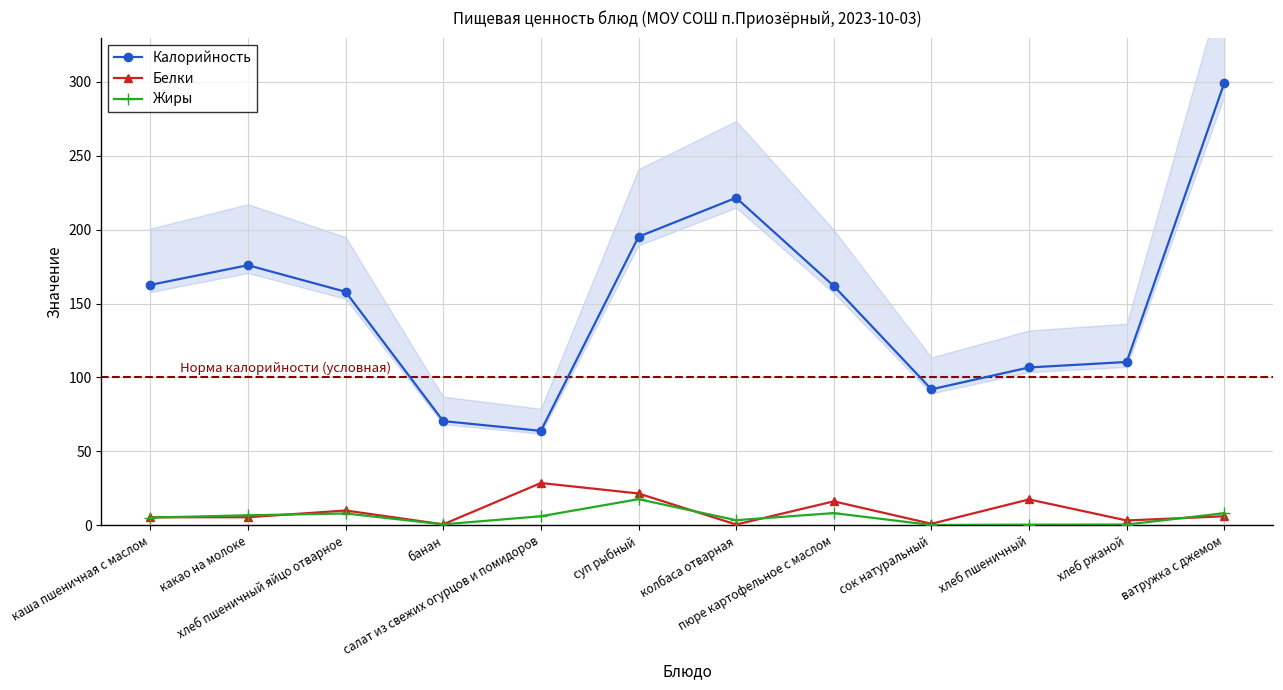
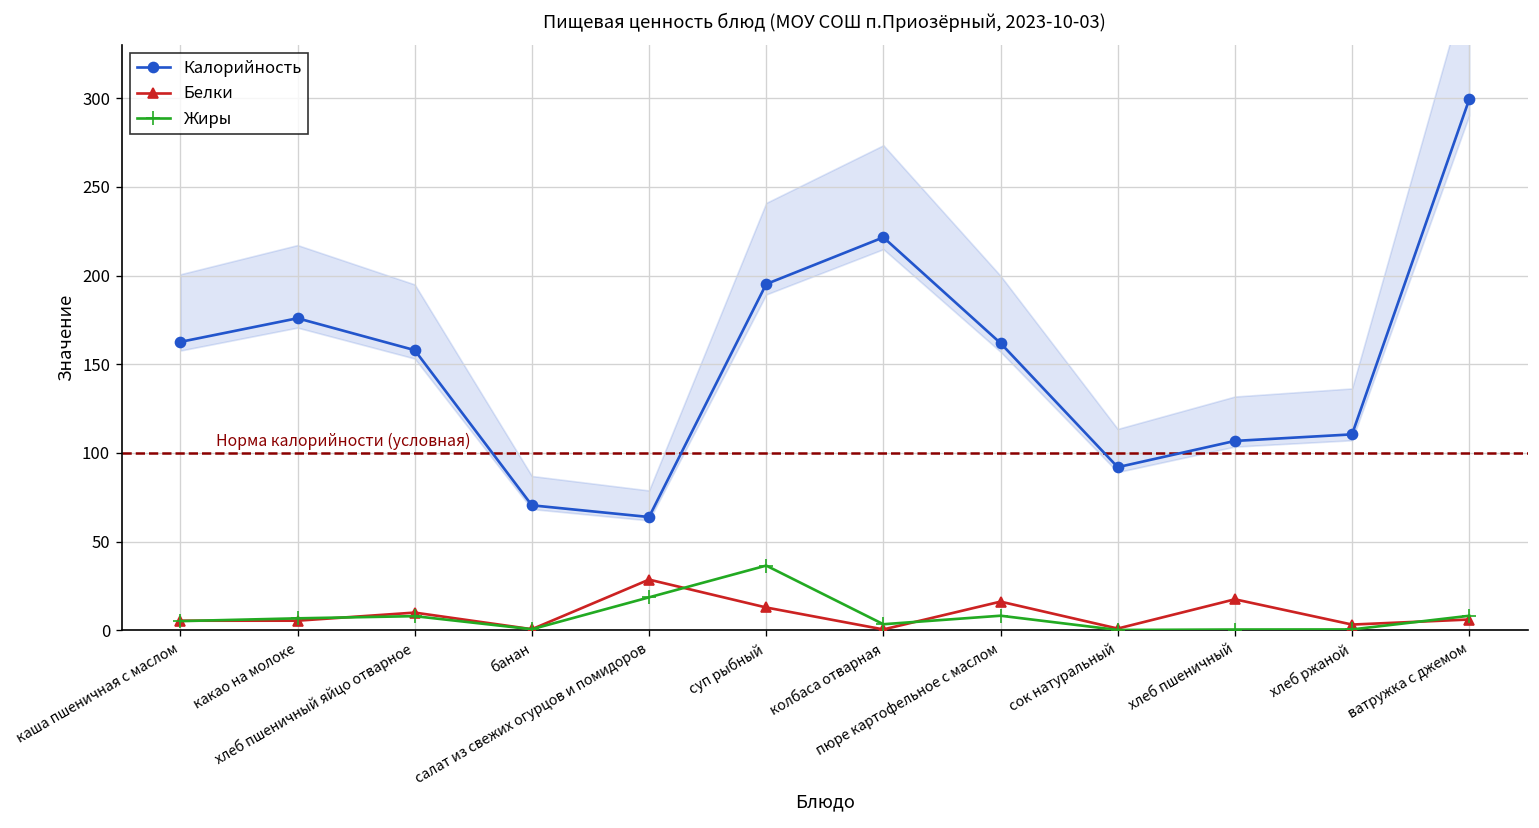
Жиры, салат из свежих огурцов и помидоров: 6 -> 19
Белки, суп рыбный: 22 -> 13
Жиры, суп рыбный: 18 -> 37
